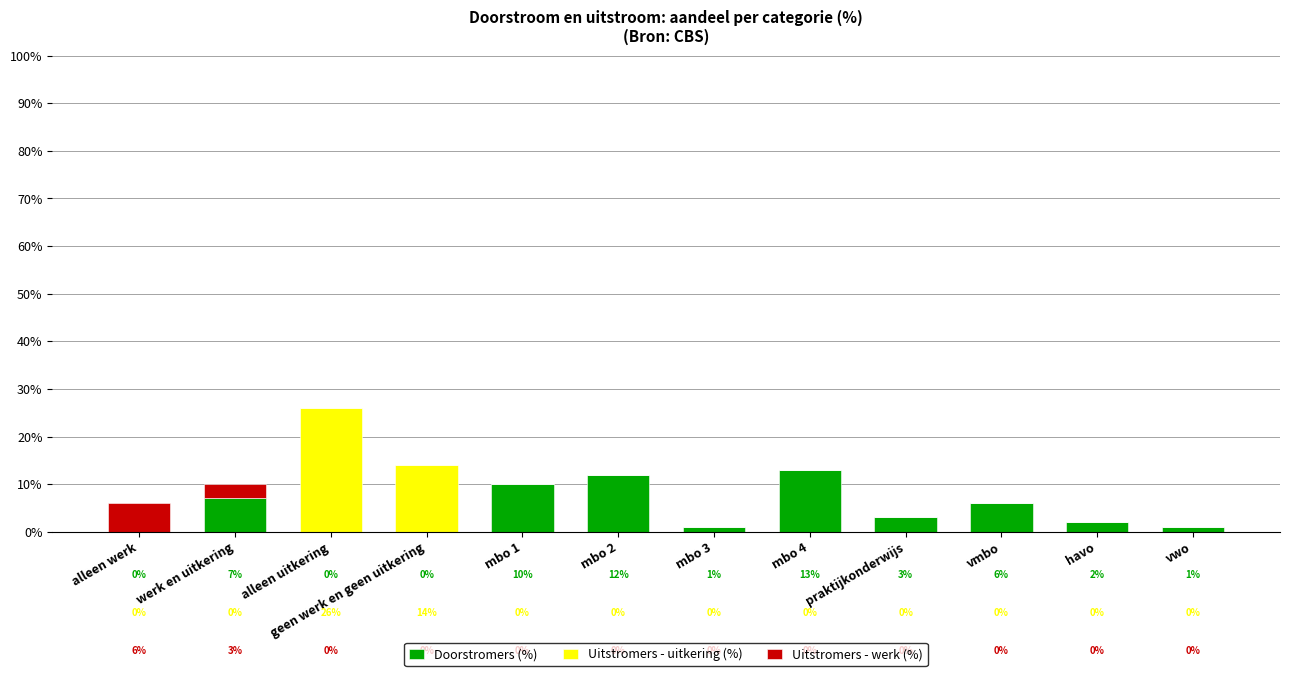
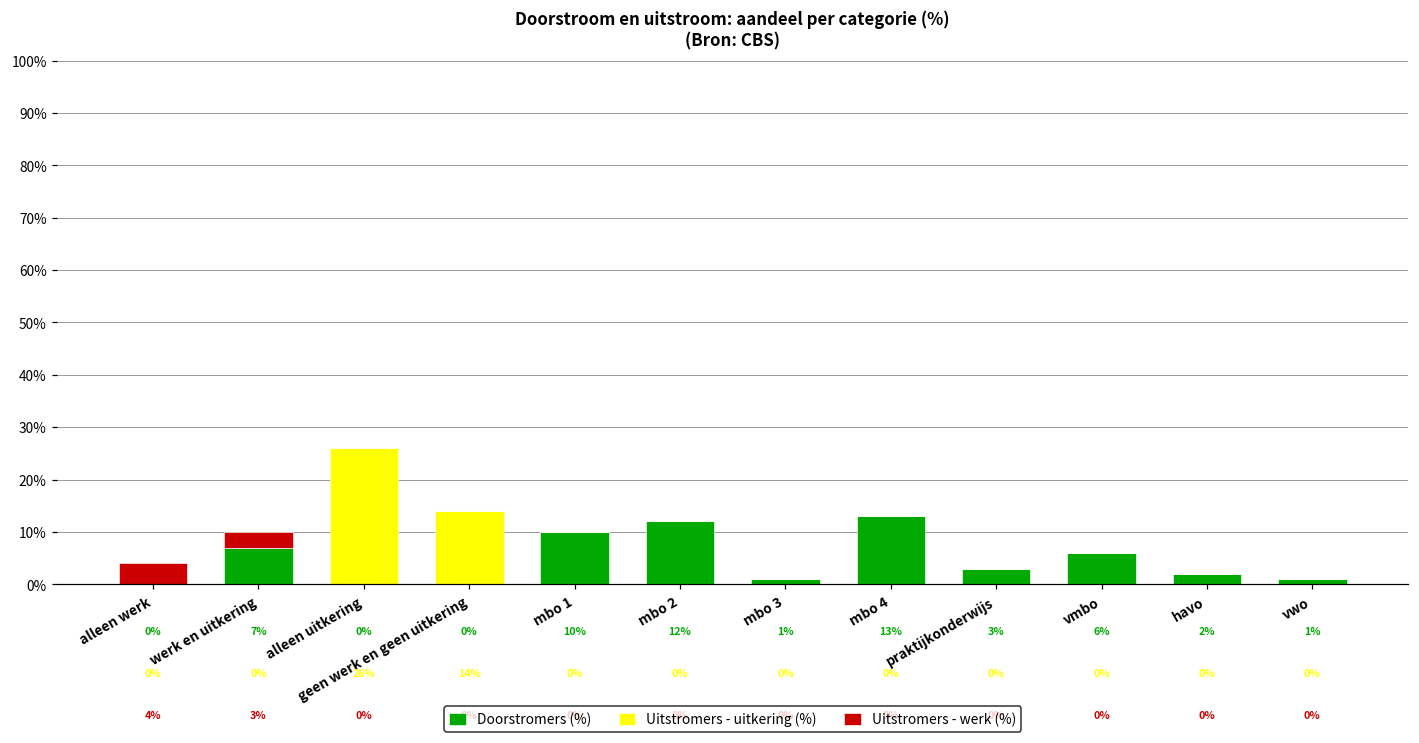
Uitstromers - werk (%), alleen werk: 6% -> 4%
